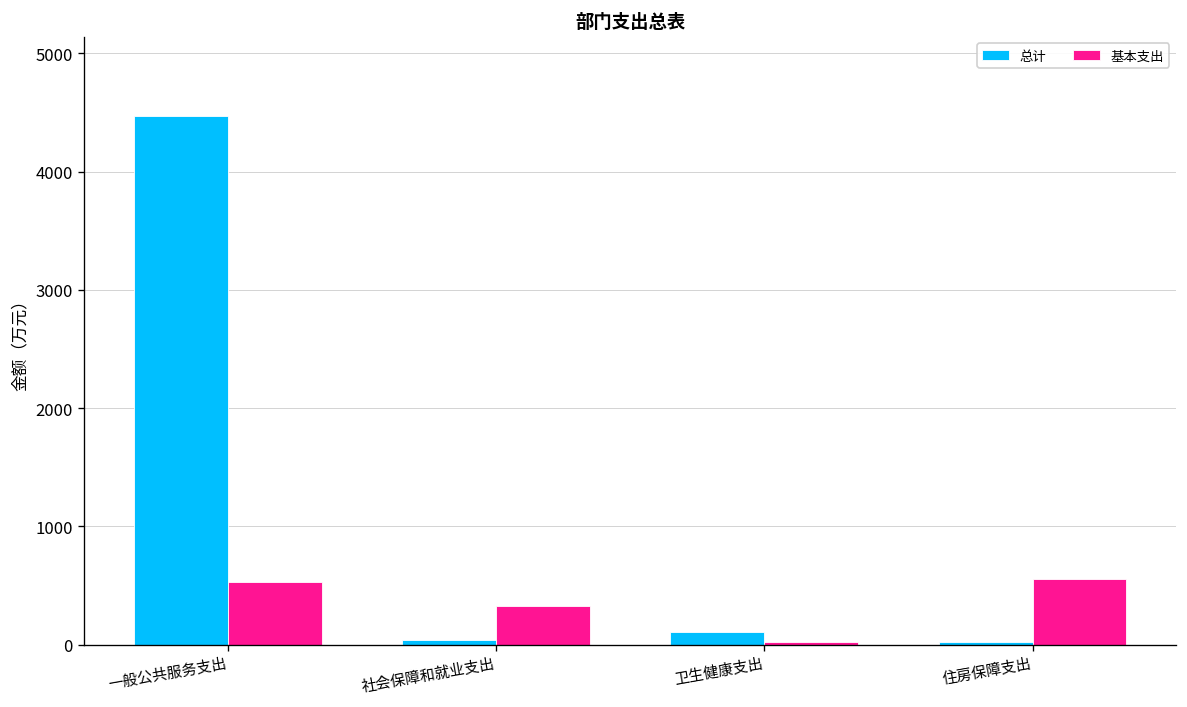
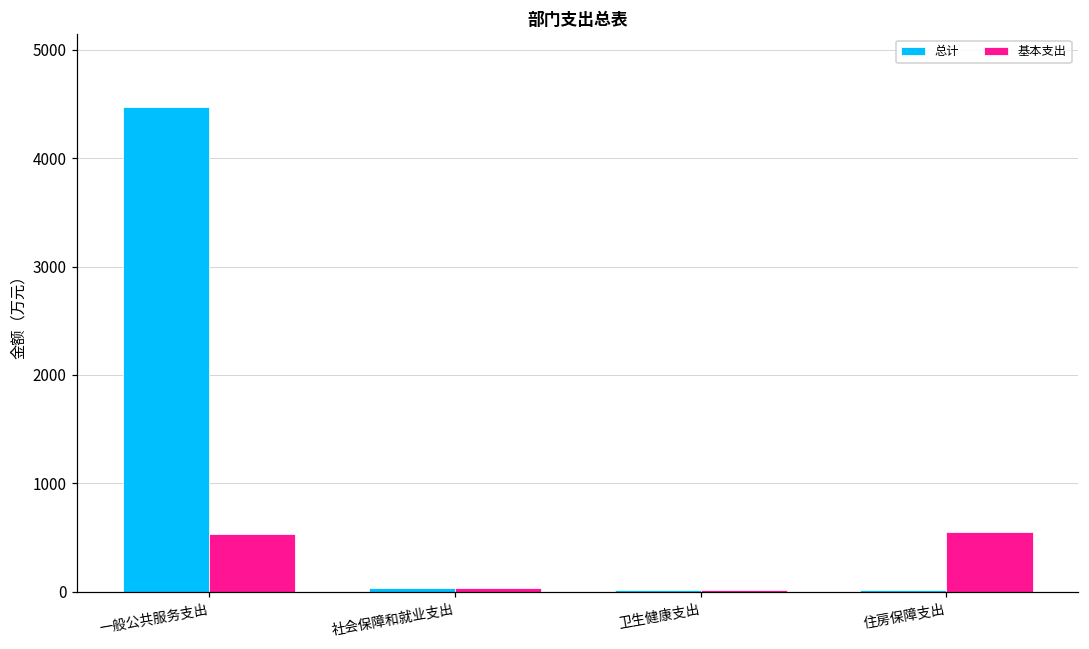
基本支出, 社会保障和就业支出: 300 -> 0
总计, 卫生健康支出: 100 -> 0
